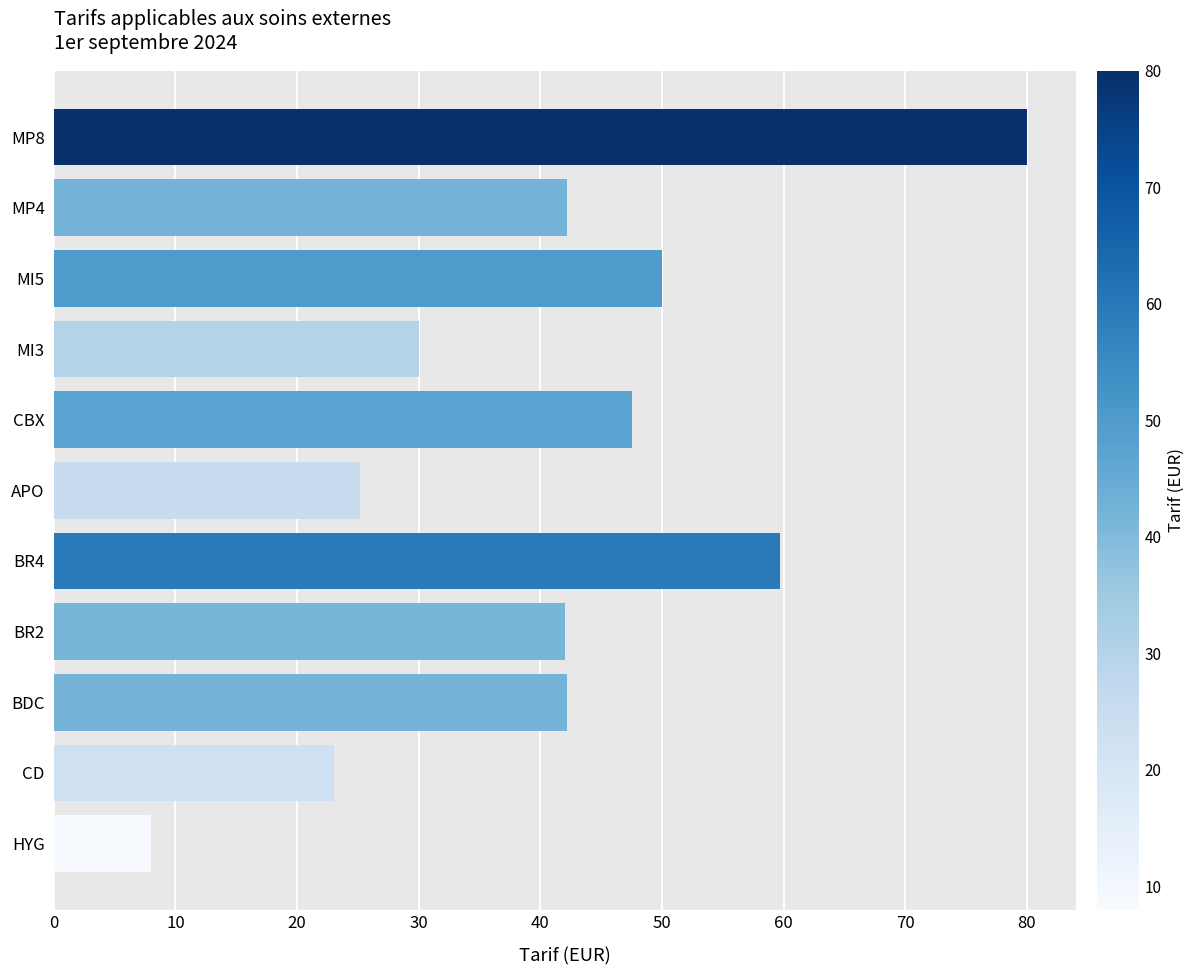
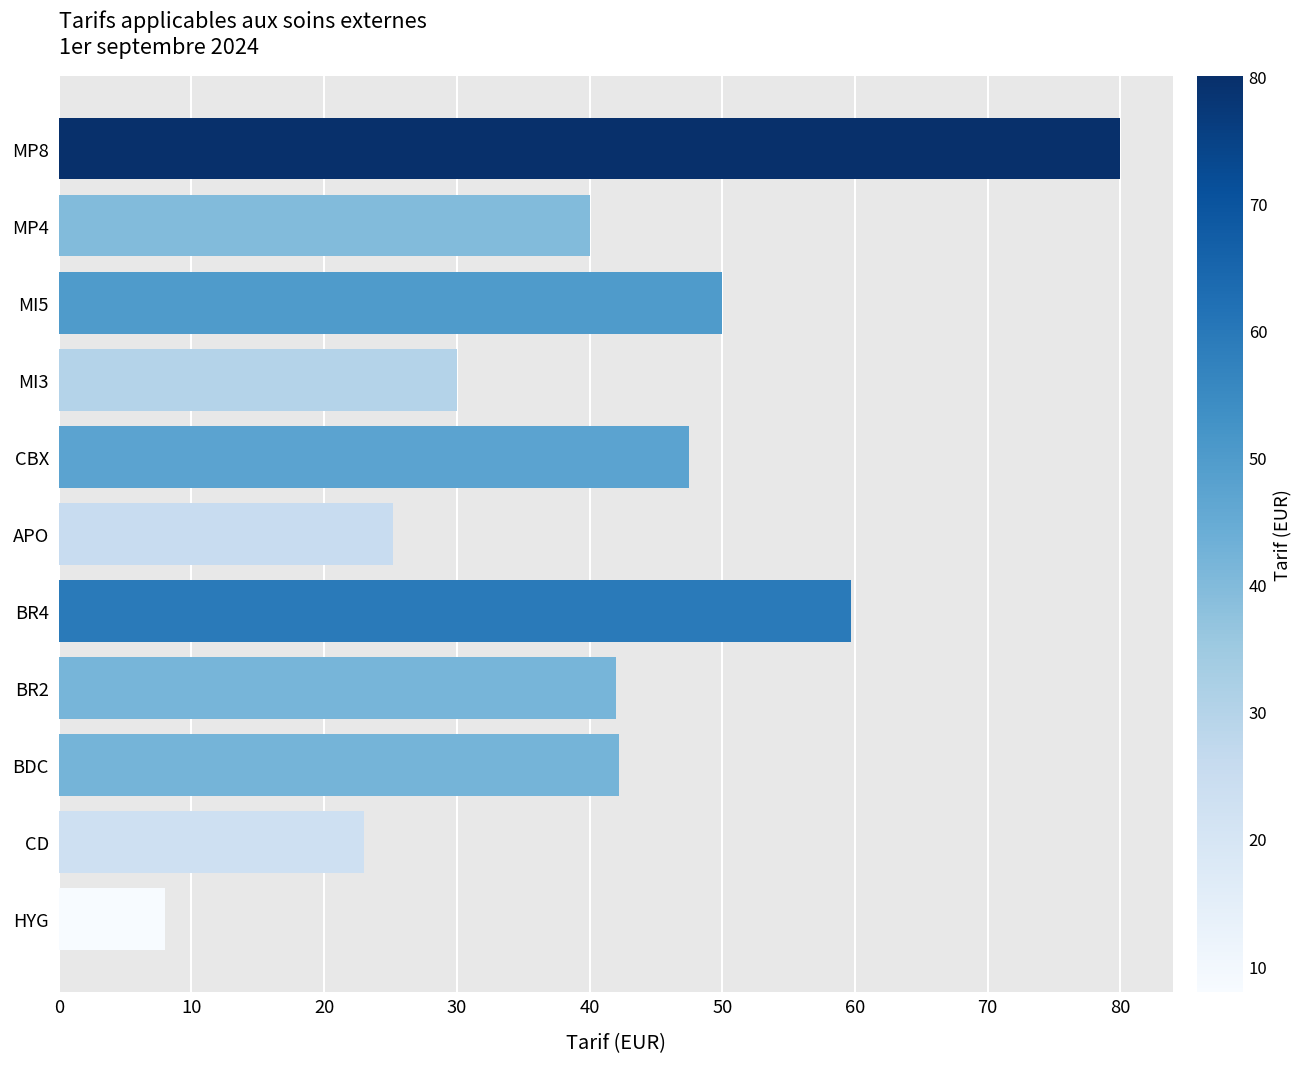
MP4: 42.2 -> 40.0
